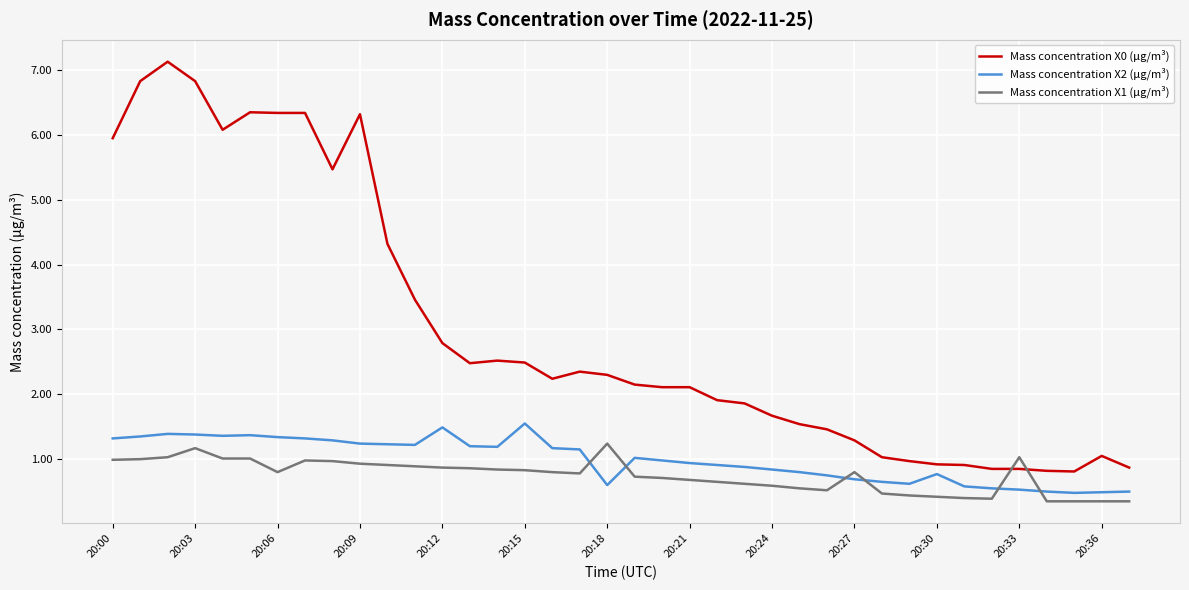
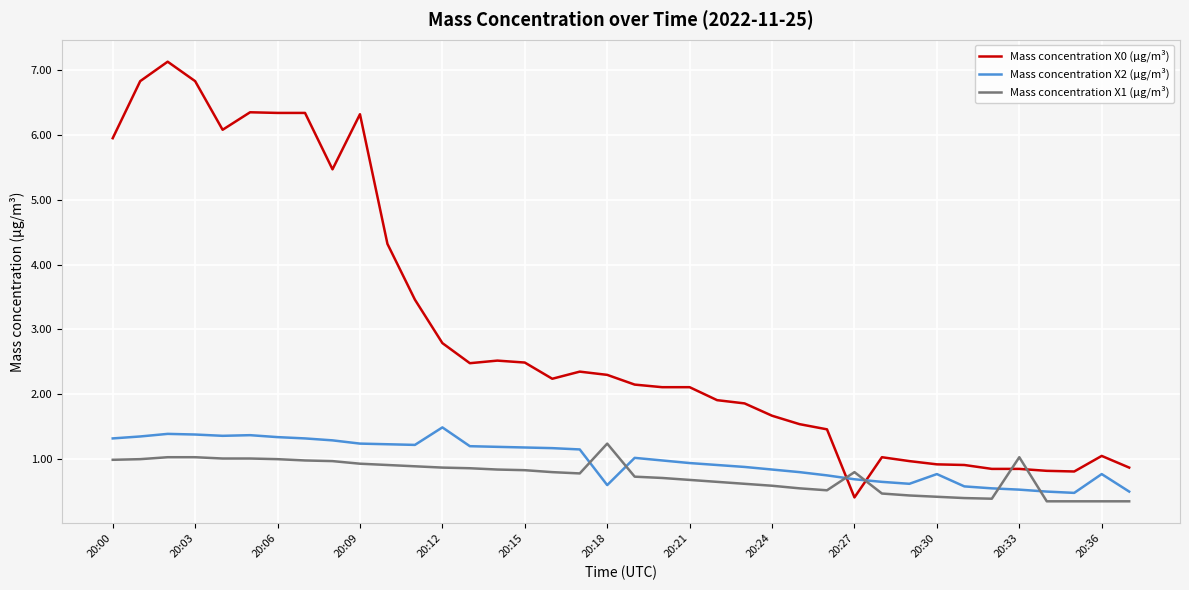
Mass concentration X1 (μg/m³), 20:03: 1.2 -> 1.0
Mass concentration X1 (μg/m³), 20:06: 0.8 -> 1.0
Mass concentration X2 (μg/m³), 20:15: 1.6 -> 1.2
Mass concentration X0 (μg/m³), 20:27: 1.3 -> 0.4
Mass concentration X2 (μg/m³), 20:36: 0.5 -> 0.8
